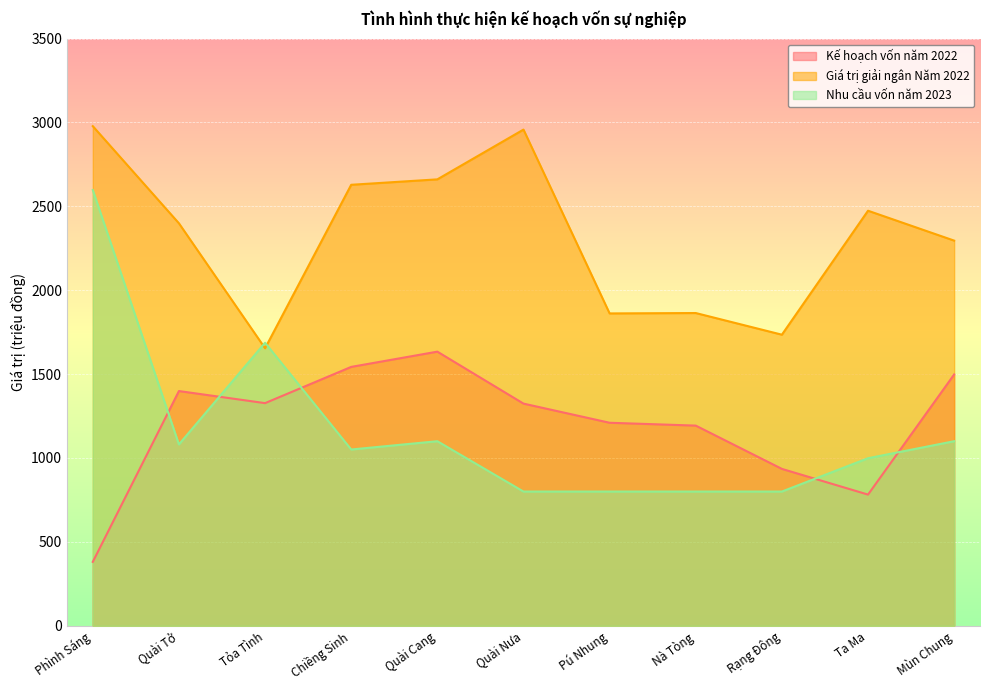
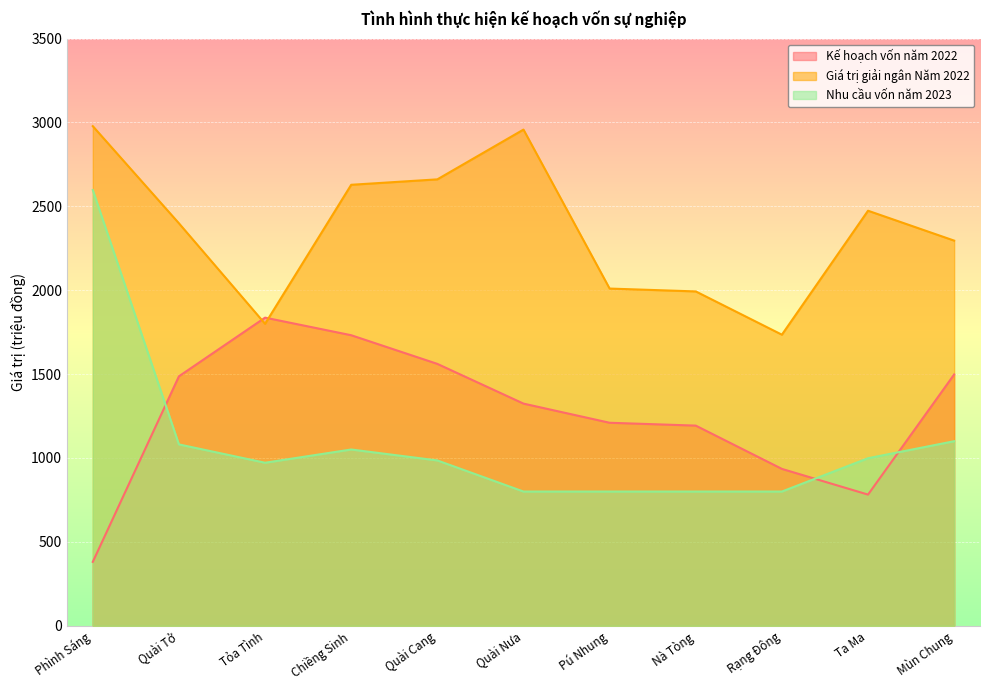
Kế hoạch vốn năm 2022, Quài Tở: 1400 -> 1490
Kế hoạch vốn năm 2022, Tỏa Tình: 1330 -> 1840
Giá trị giải ngân Năm 2022, Tỏa Tình: 1650 -> 1800
Nhu cầu vốn năm 2023, Tỏa Tình: 1690 -> 970
Kế hoạch vốn năm 2022, Chiềng Sinh: 1540 -> 1730
Kế hoạch vốn năm 2022, Quài Cang: 1630 -> 1560
Nhu cầu vốn năm 2023, Quài Cang: 1100 -> 990
Giá trị giải ngân Năm 2022, Pú Nhung: 1860 -> 2010
Giá trị giải ngân Năm 2022, Nà Tòng: 1860 -> 1990
